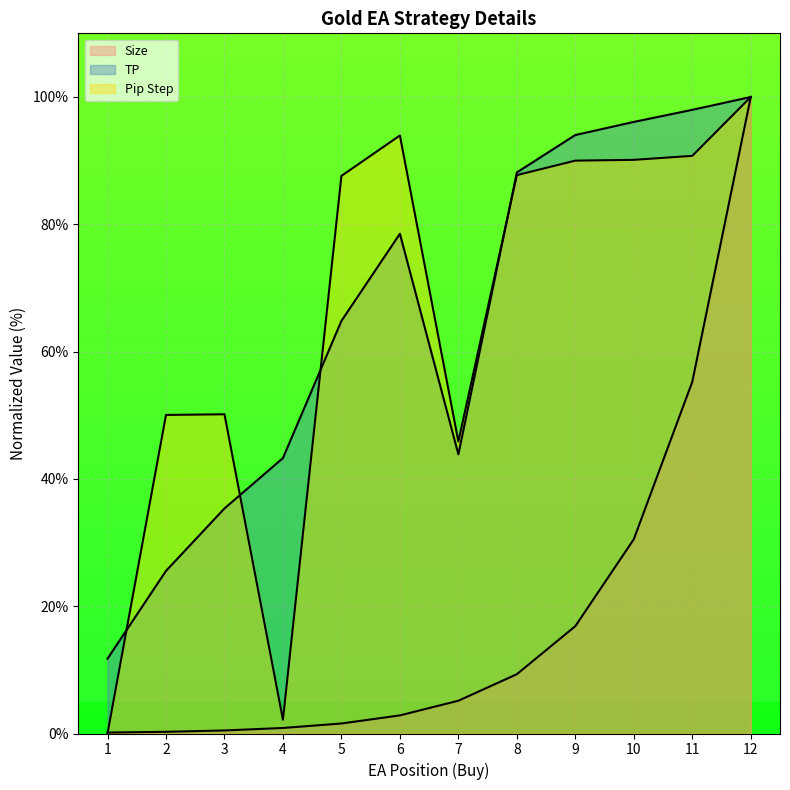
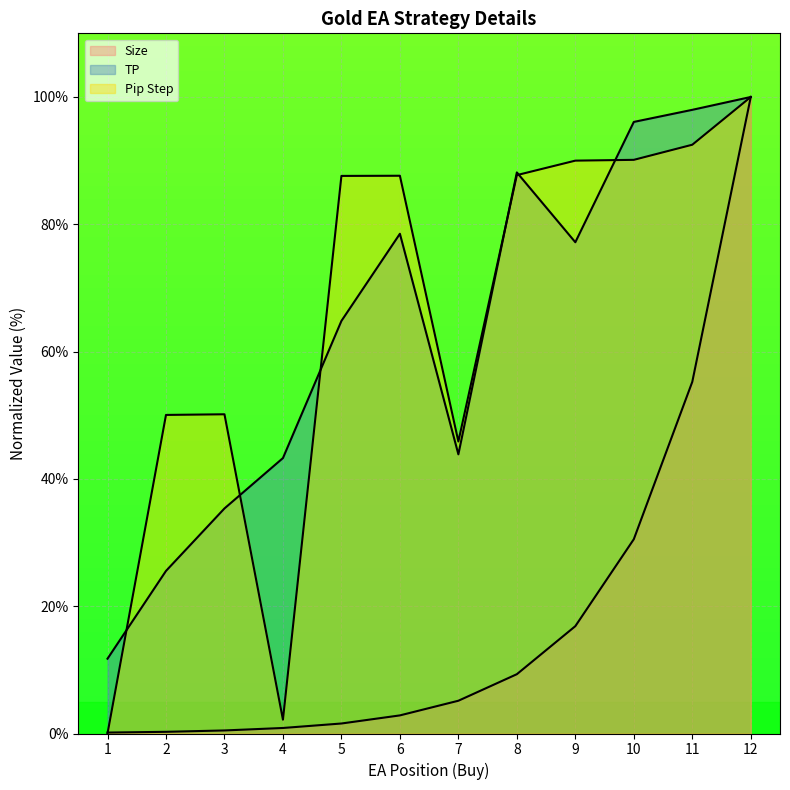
Pip Step, 6: 94% -> 88%
TP, 9: 94% -> 77%
Pip Step, 11: 91% -> 93%
